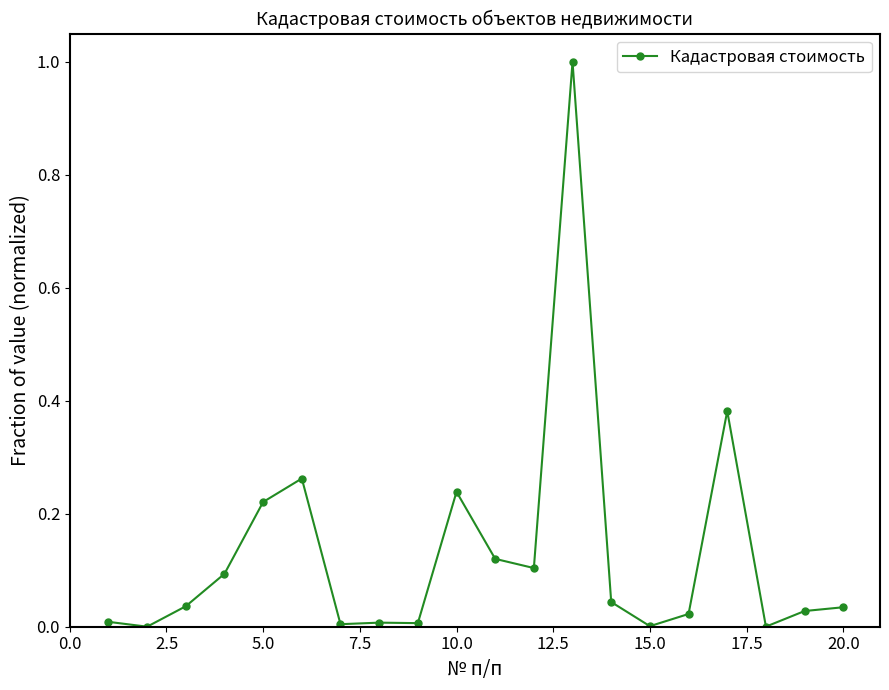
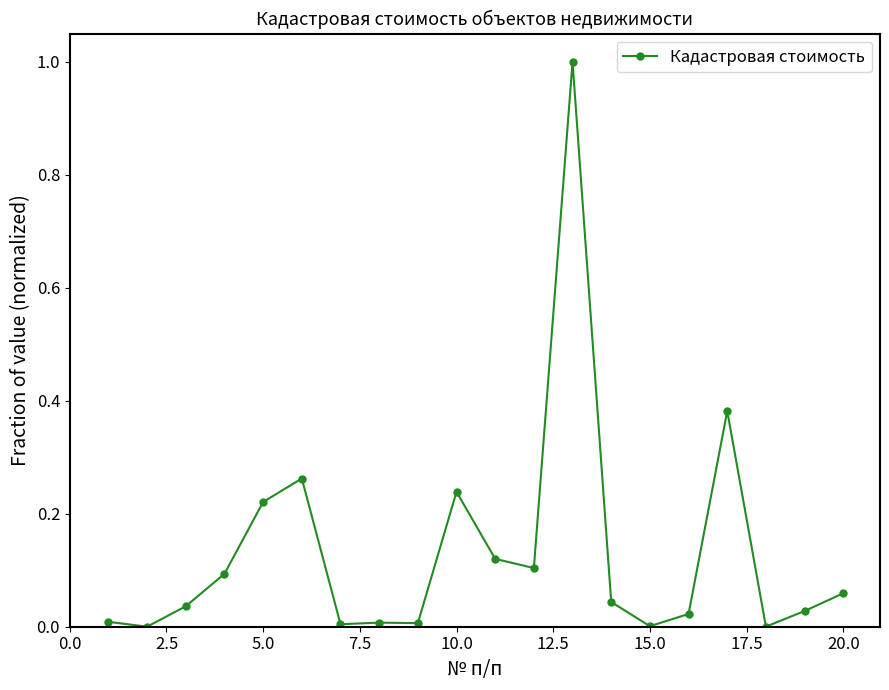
20.0: 0.03 -> 0.06
